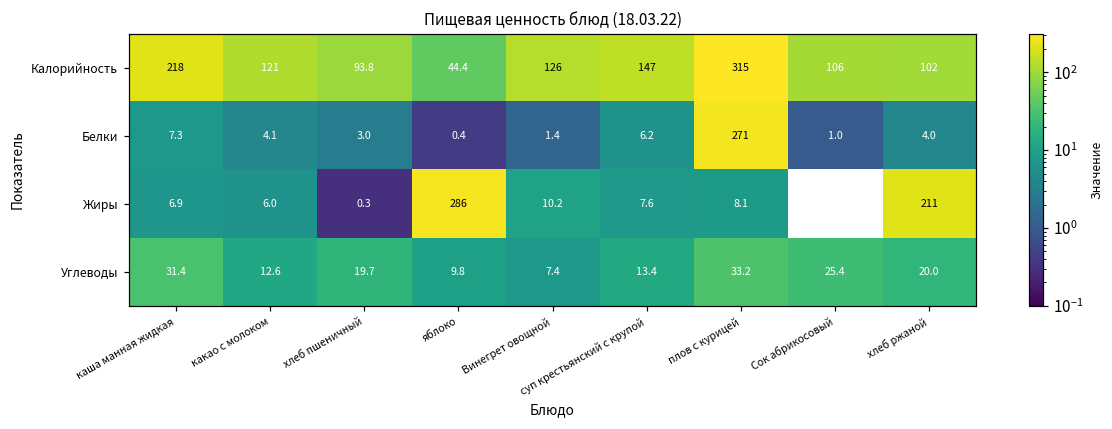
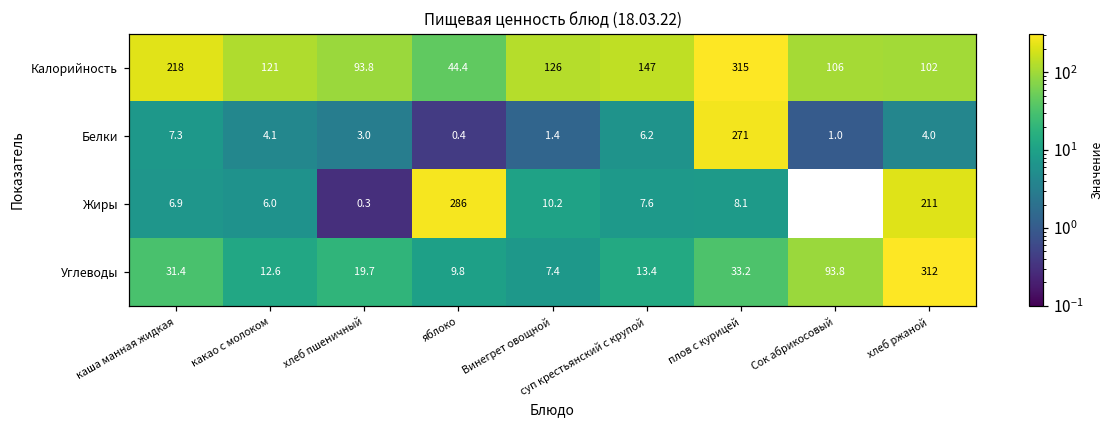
Углеводы, Сок абрикосовый: 25.4 -> 93.8
Углеводы, хлеб ржаной: 20.0 -> 312
